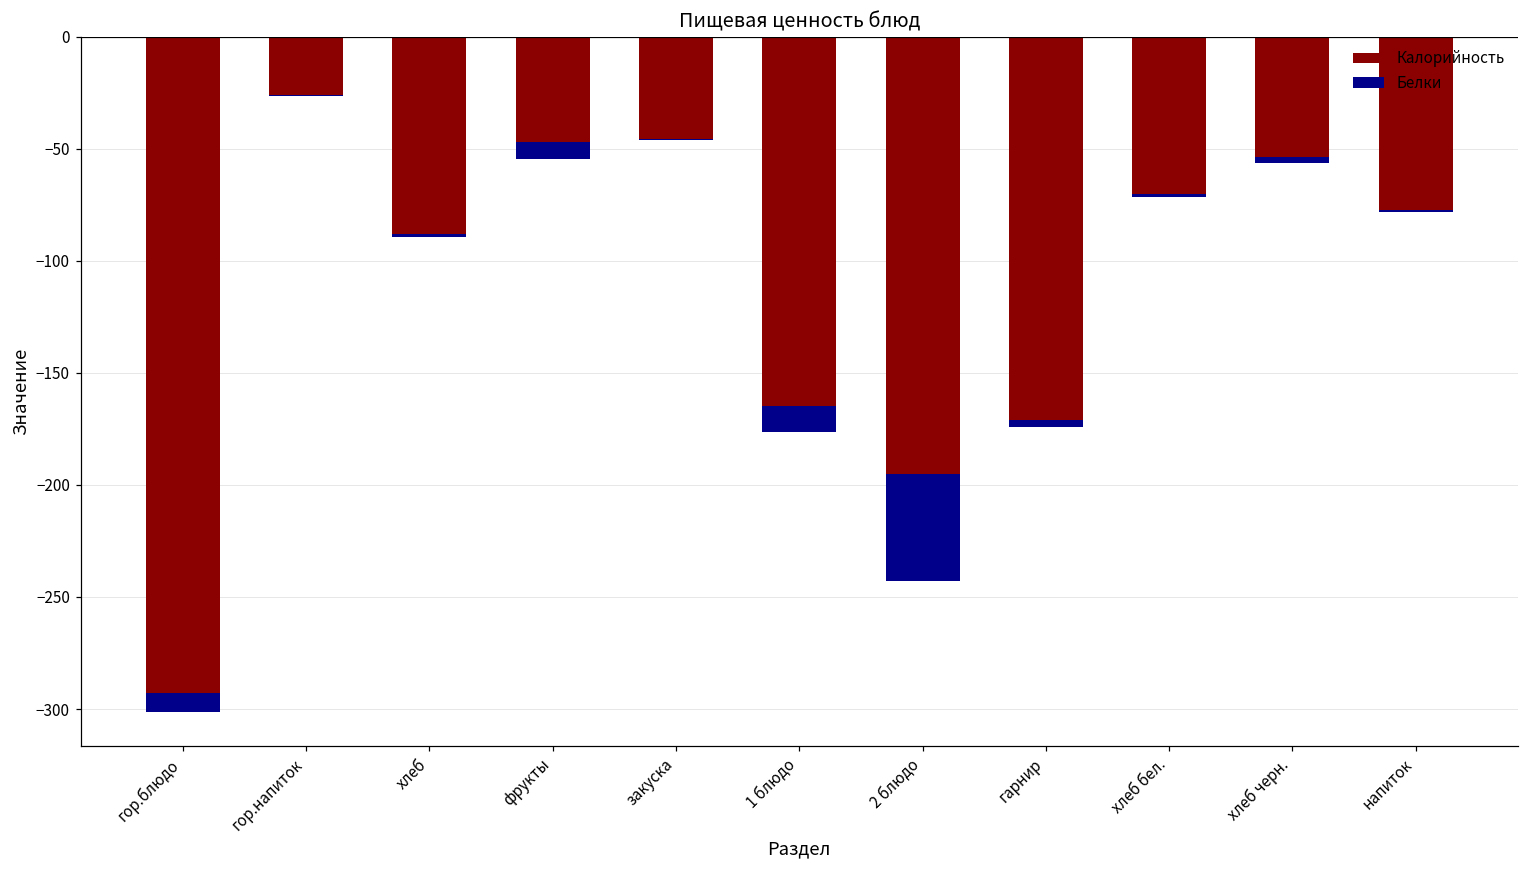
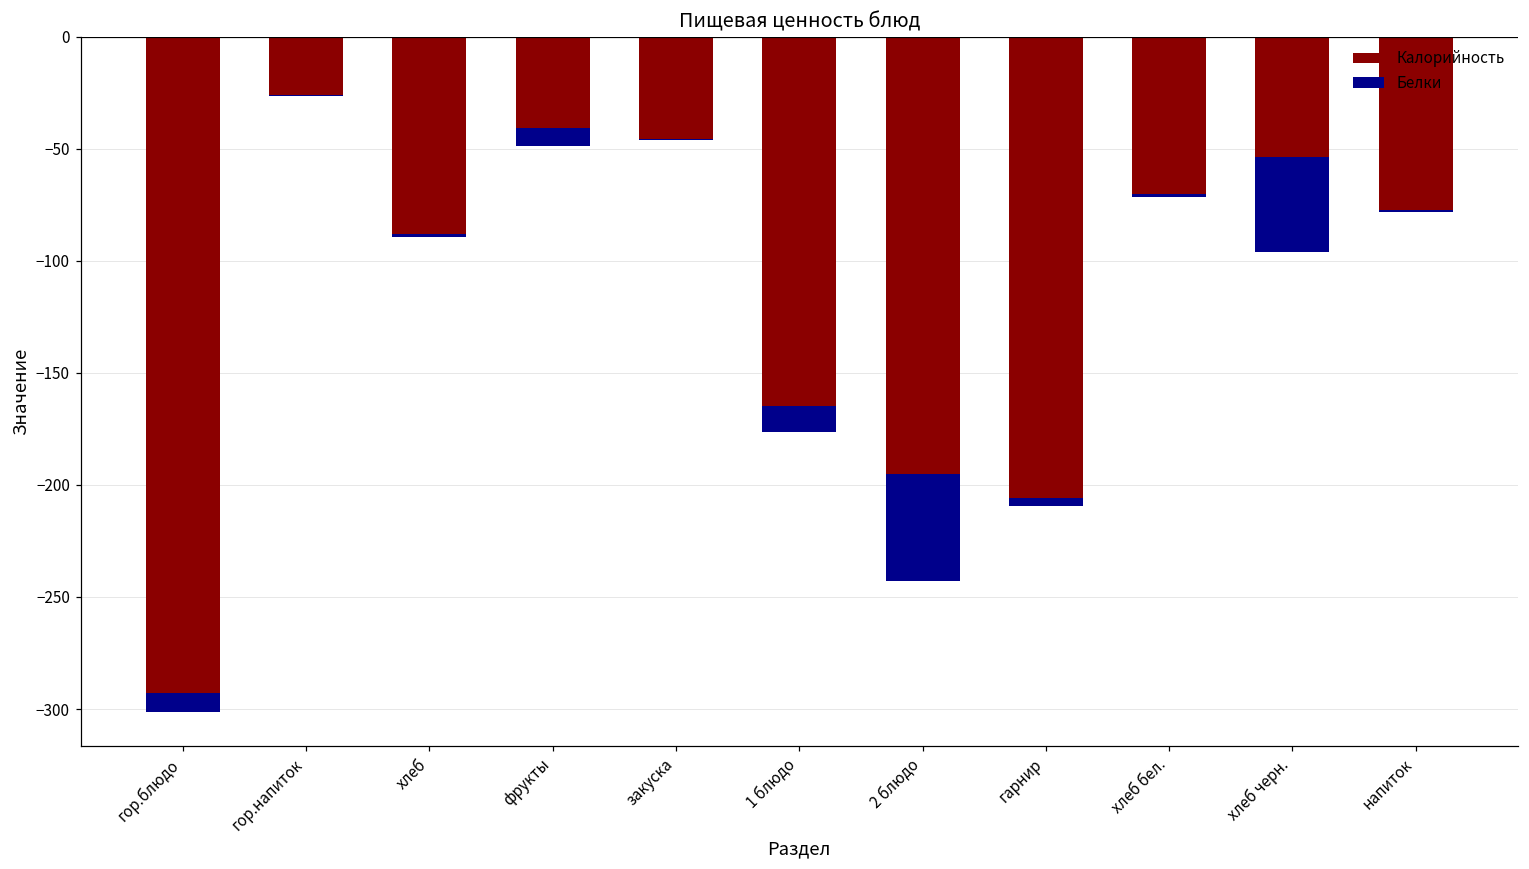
Калорийность, фрукты: -47 -> -41
Калорийность, гарнир: -171 -> -206
Белки, хлеб черн.: -3 -> -42
